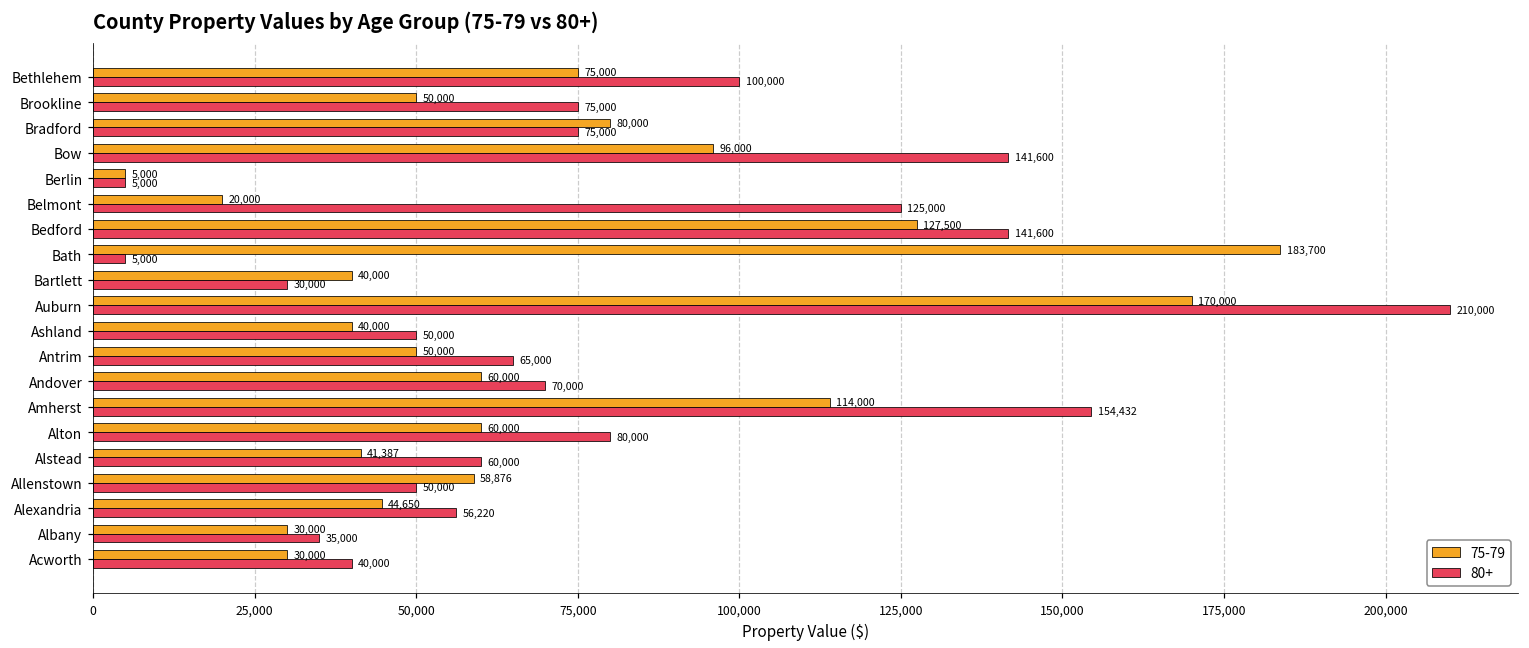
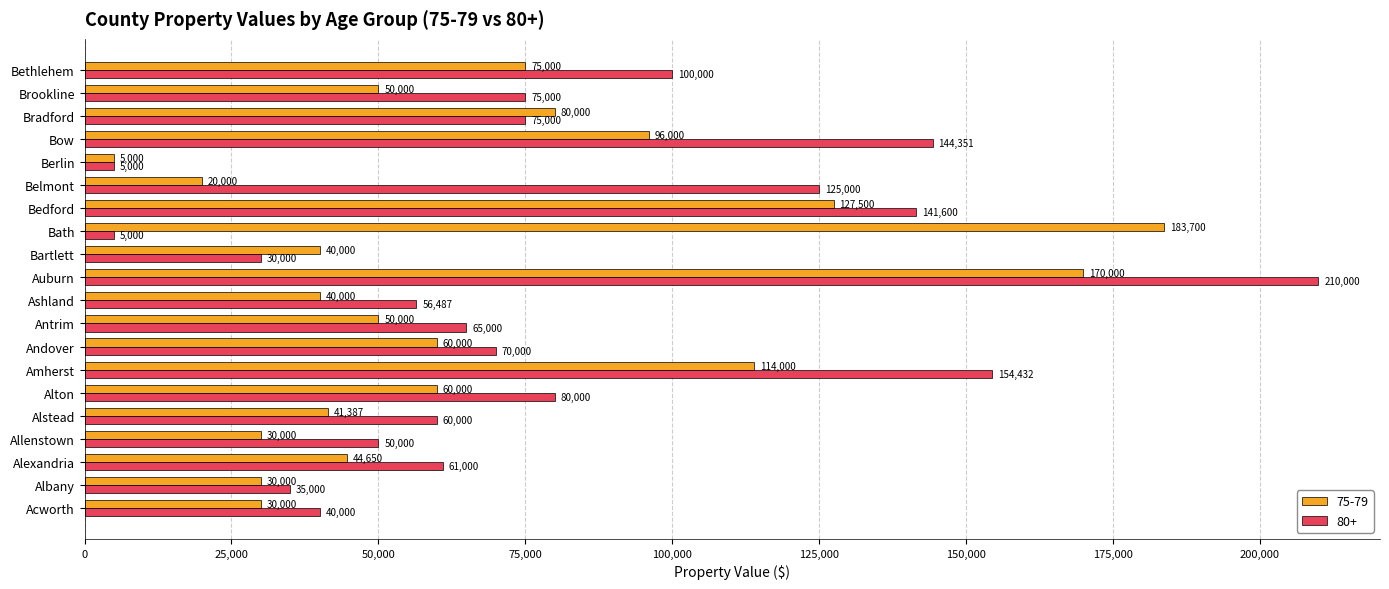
80+, Bow: 141,600 -> 144,351
80+, Ashland: 50,000 -> 56,487
75-79, Allenstown: 58,876 -> 30,000
80+, Alexandria: 56,220 -> 61,000
